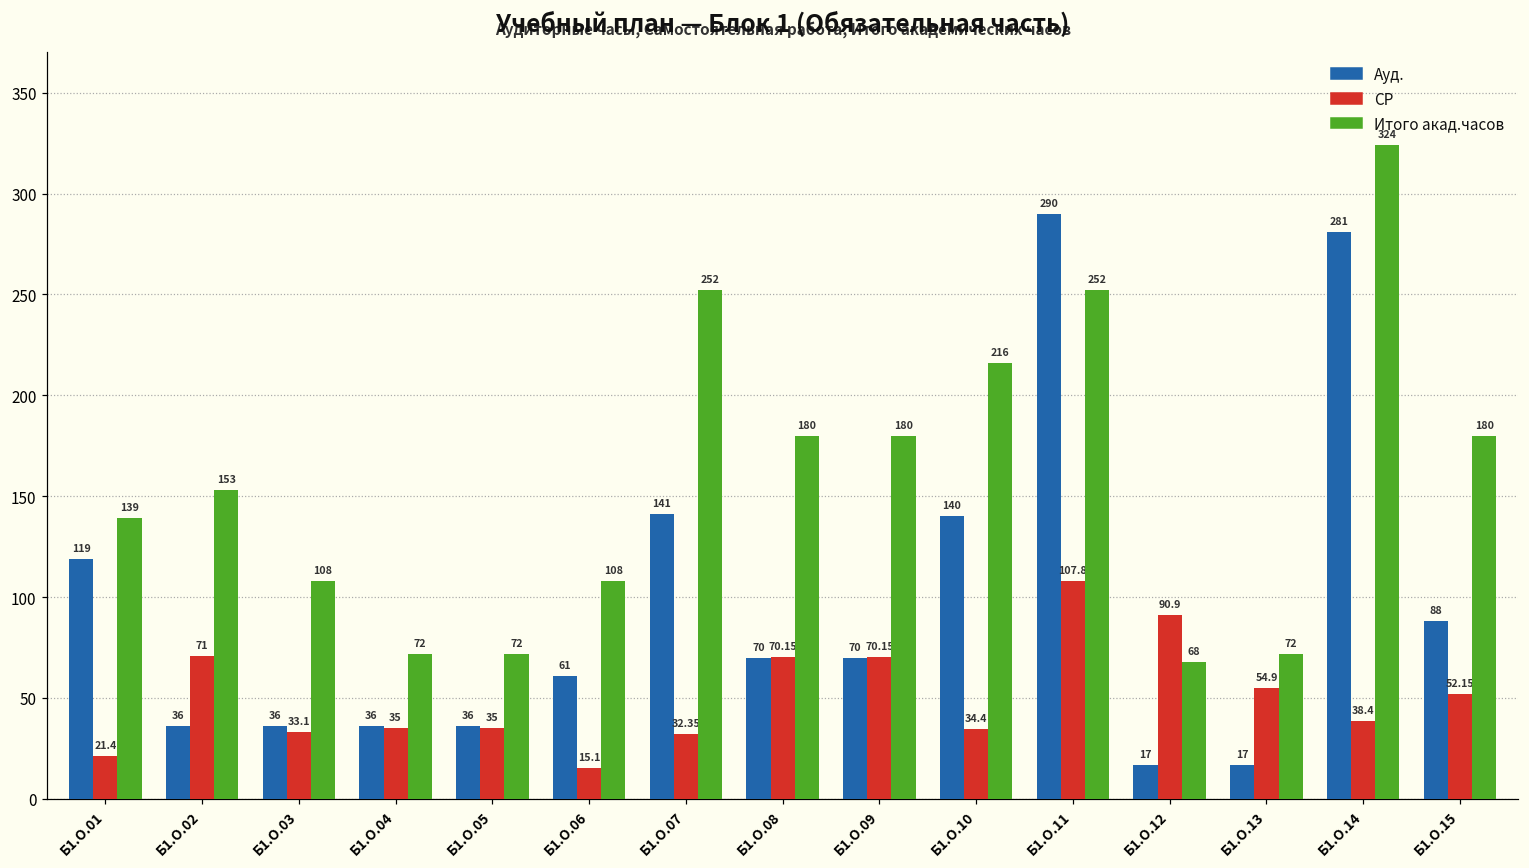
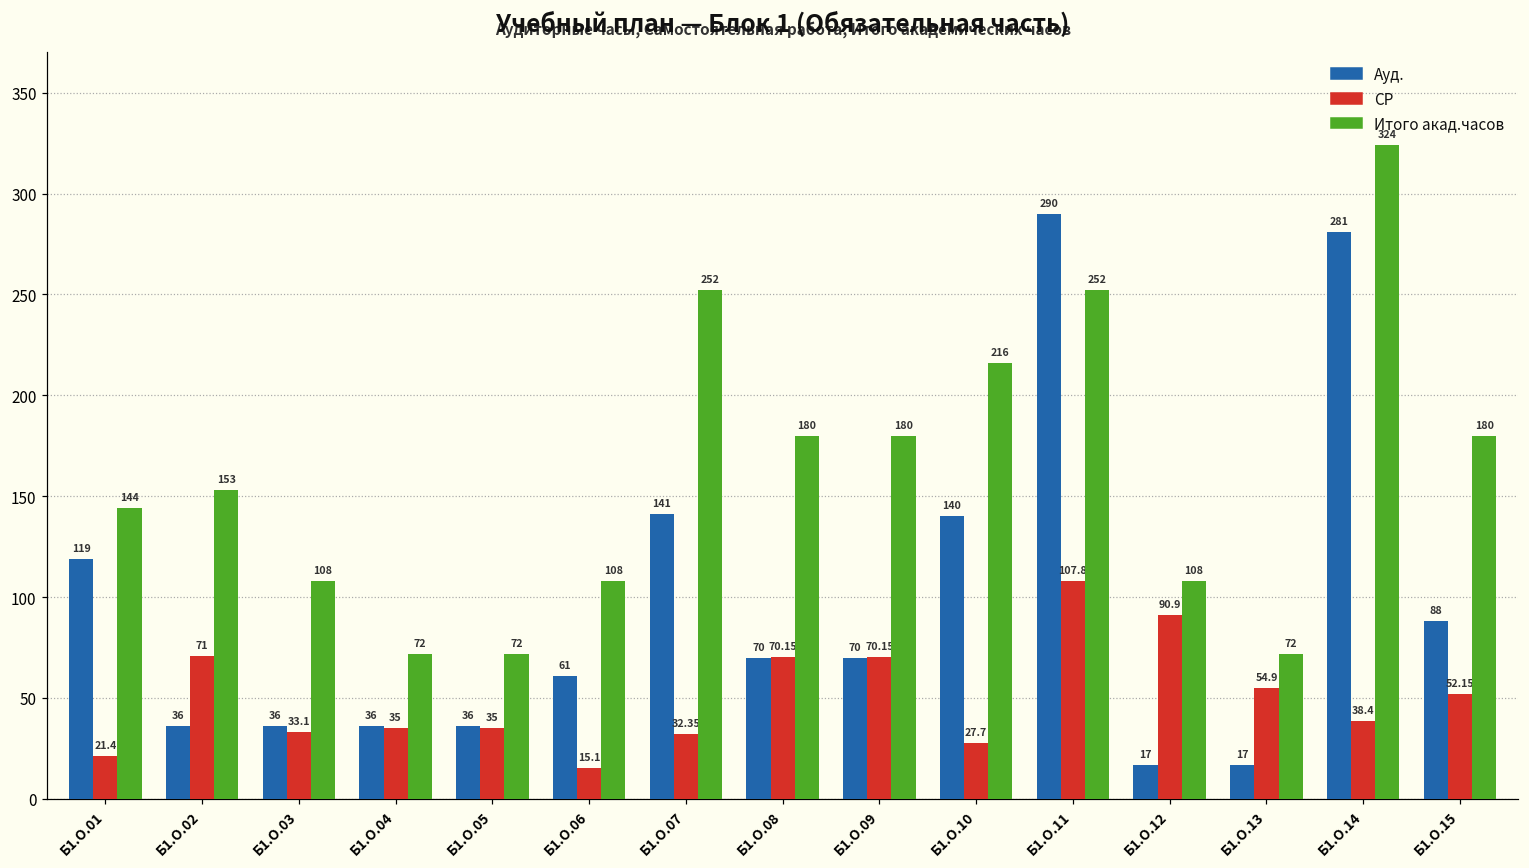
Итого акад.часов, Б1.О.01: 139 -> 144
СР, Б1.О.10: 34.4 -> 27.7
Итого акад.часов, Б1.О.12: 68 -> 108
